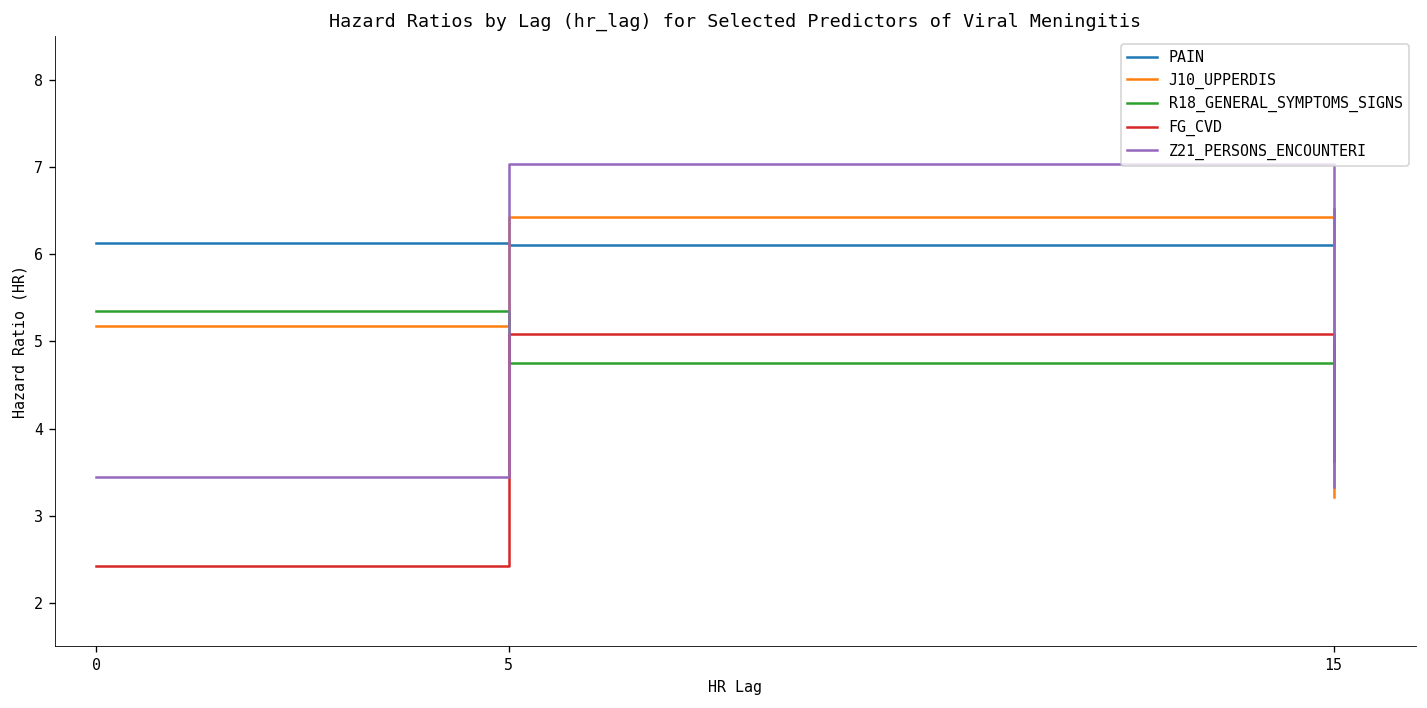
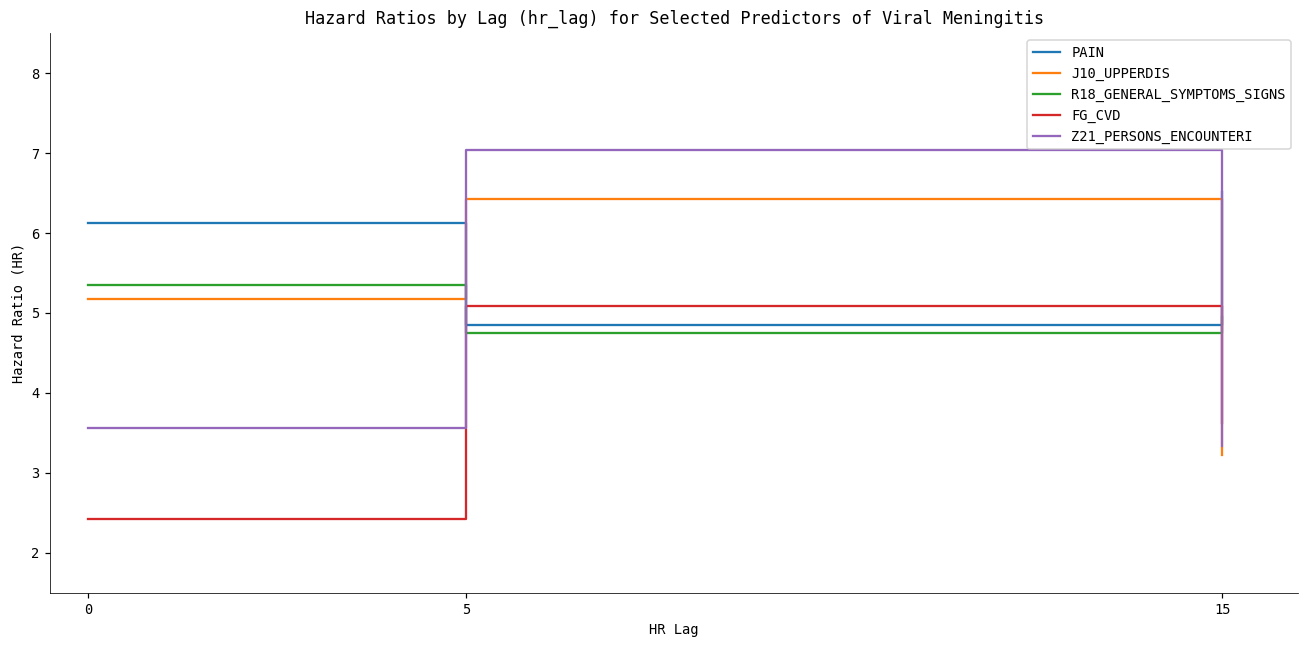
Z21_PERSONS_ENCOUNTERI, 0: 3.4 -> 3.6
PAIN, 5: 6.1 -> 4.8
